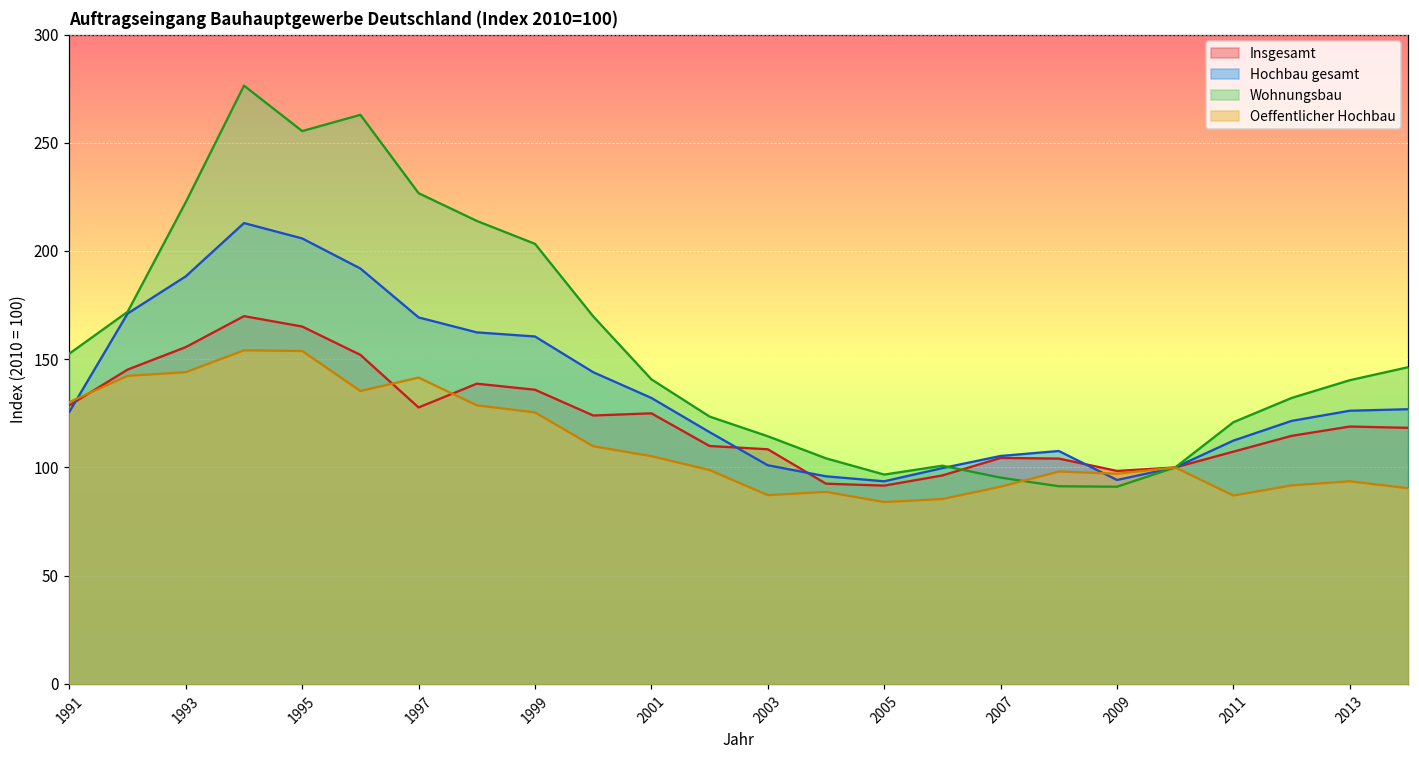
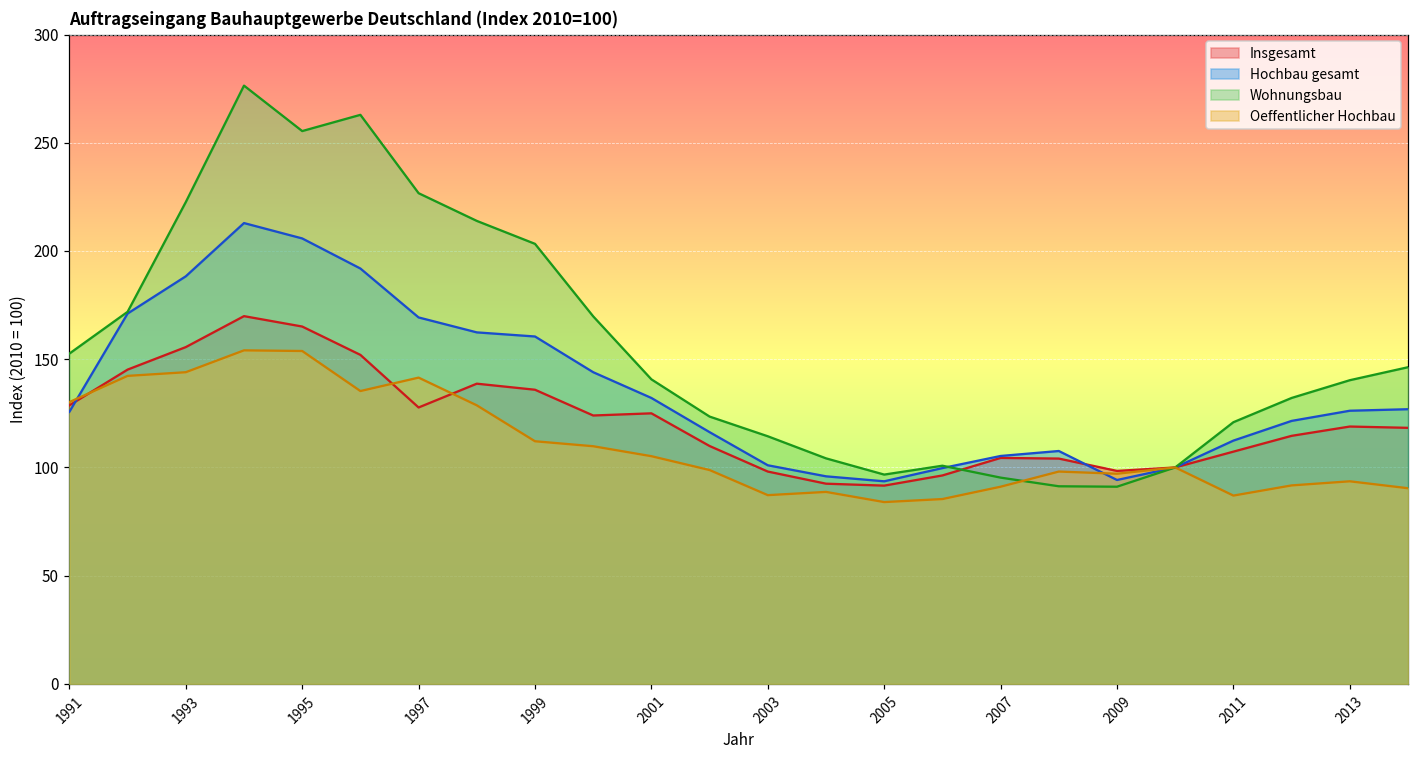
Oeffentlicher Hochbau, 1999: 125 -> 112
Insgesamt, 2003: 108 -> 98
